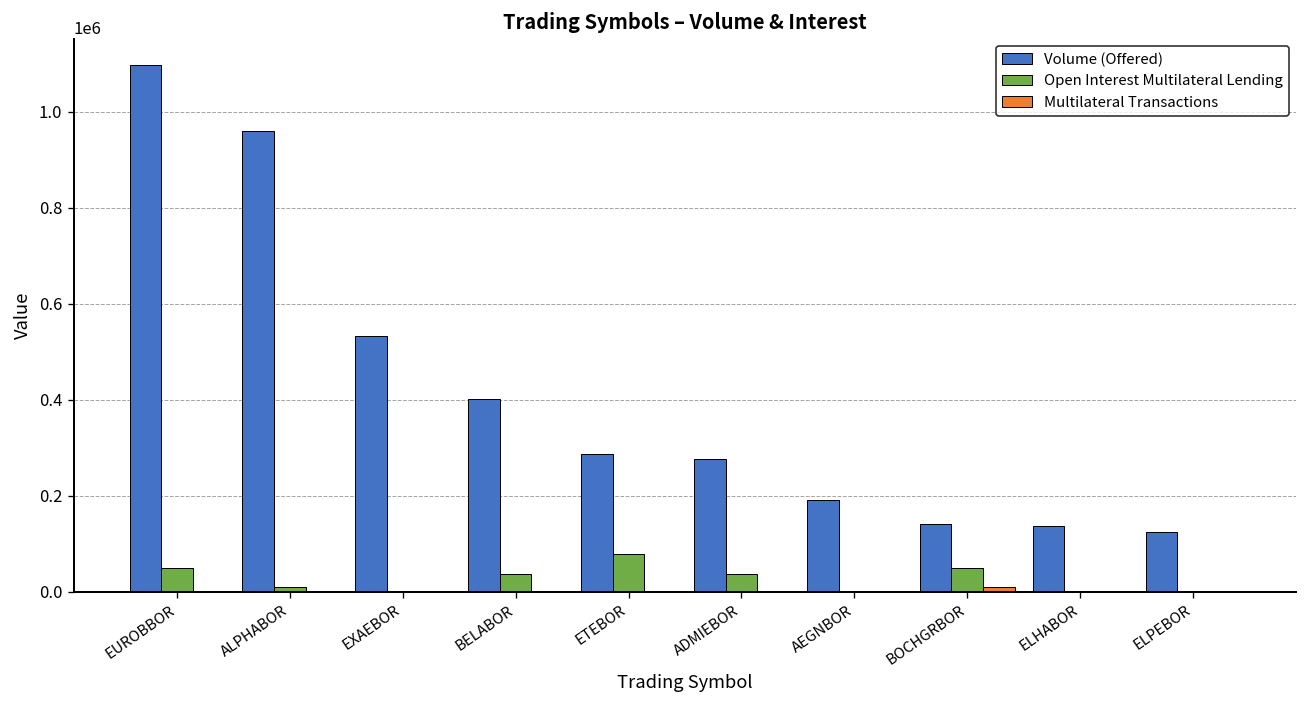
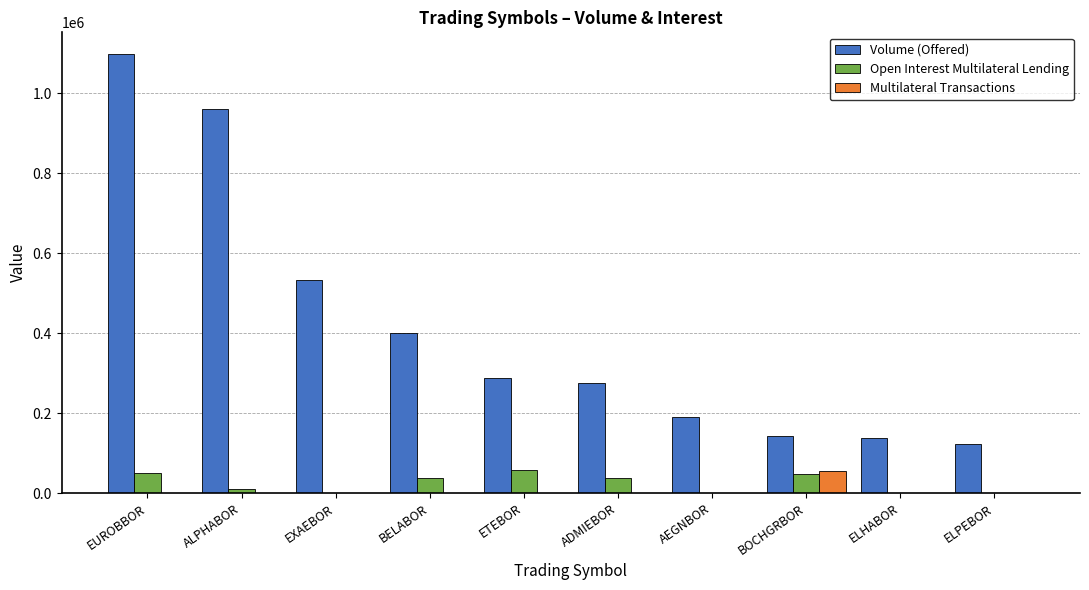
Open Interest Multilateral Lending, ETEBOR: 80000 -> 60000
Multilateral Transactions, BOCHGRBOR: 10000 -> 60000
